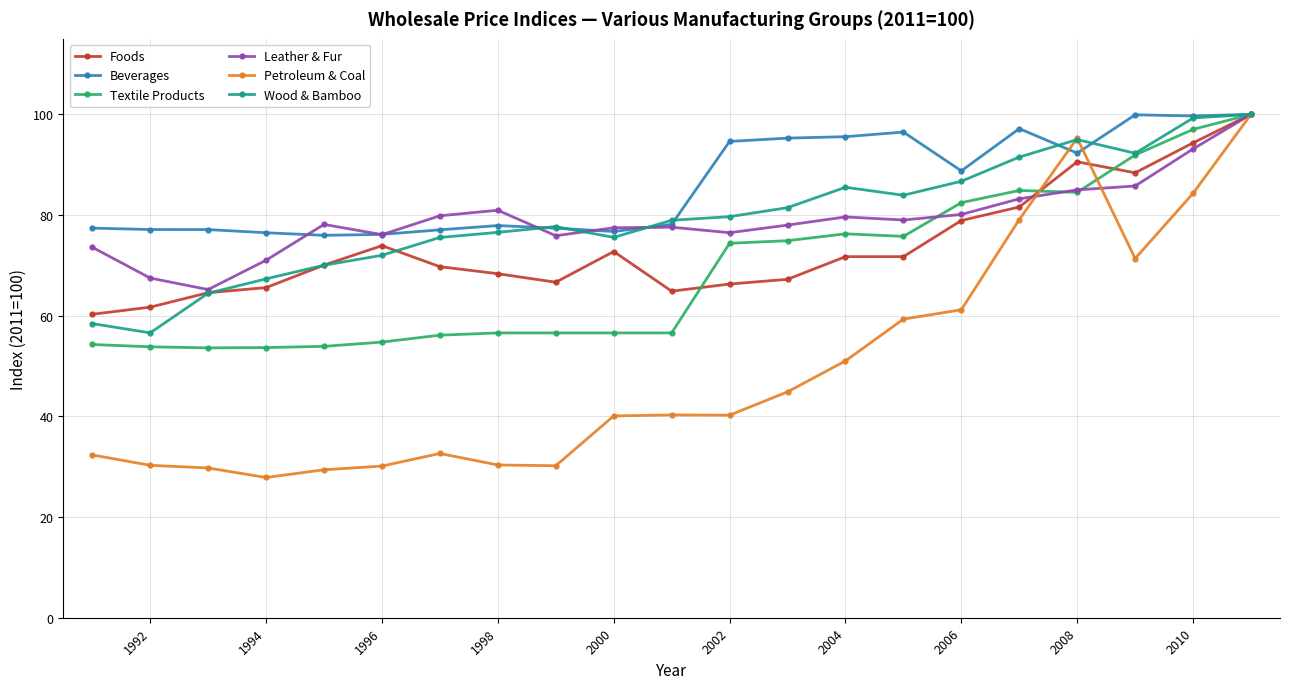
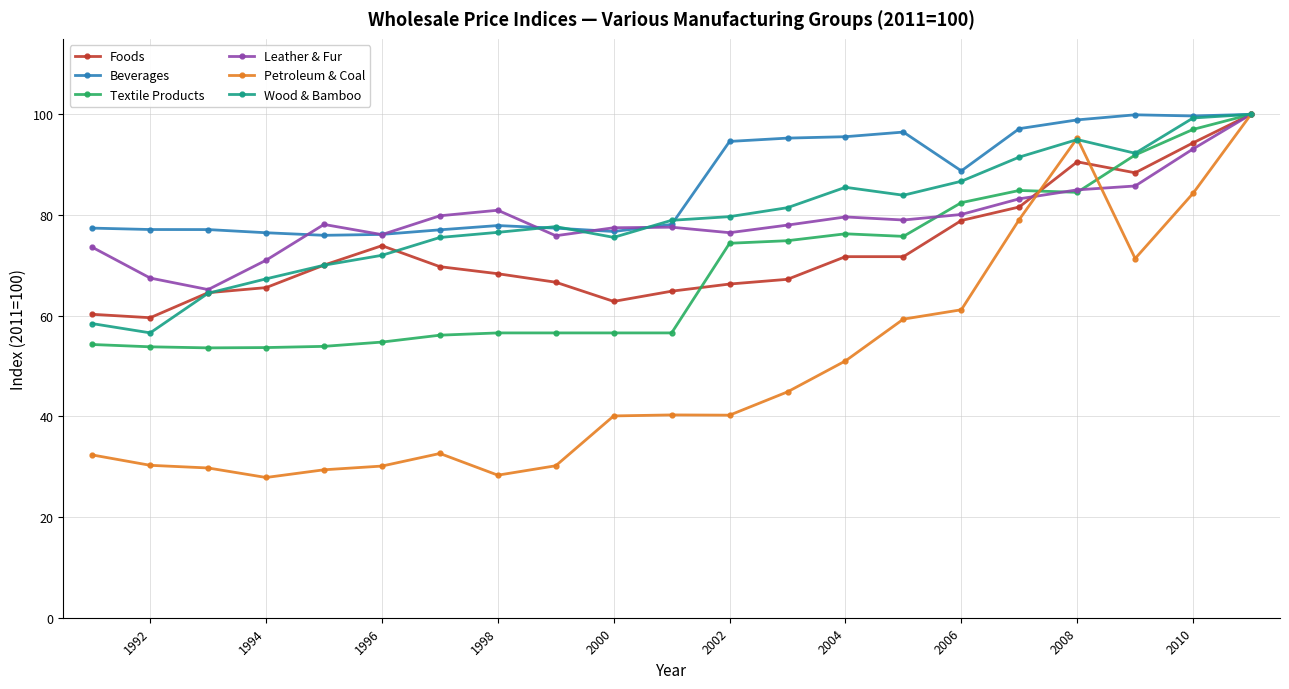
Foods, 1992: 62 -> 60
Petroleum & Coal, 1998: 30 -> 28
Foods, 2000: 73 -> 63
Beverages, 2008: 92 -> 99
